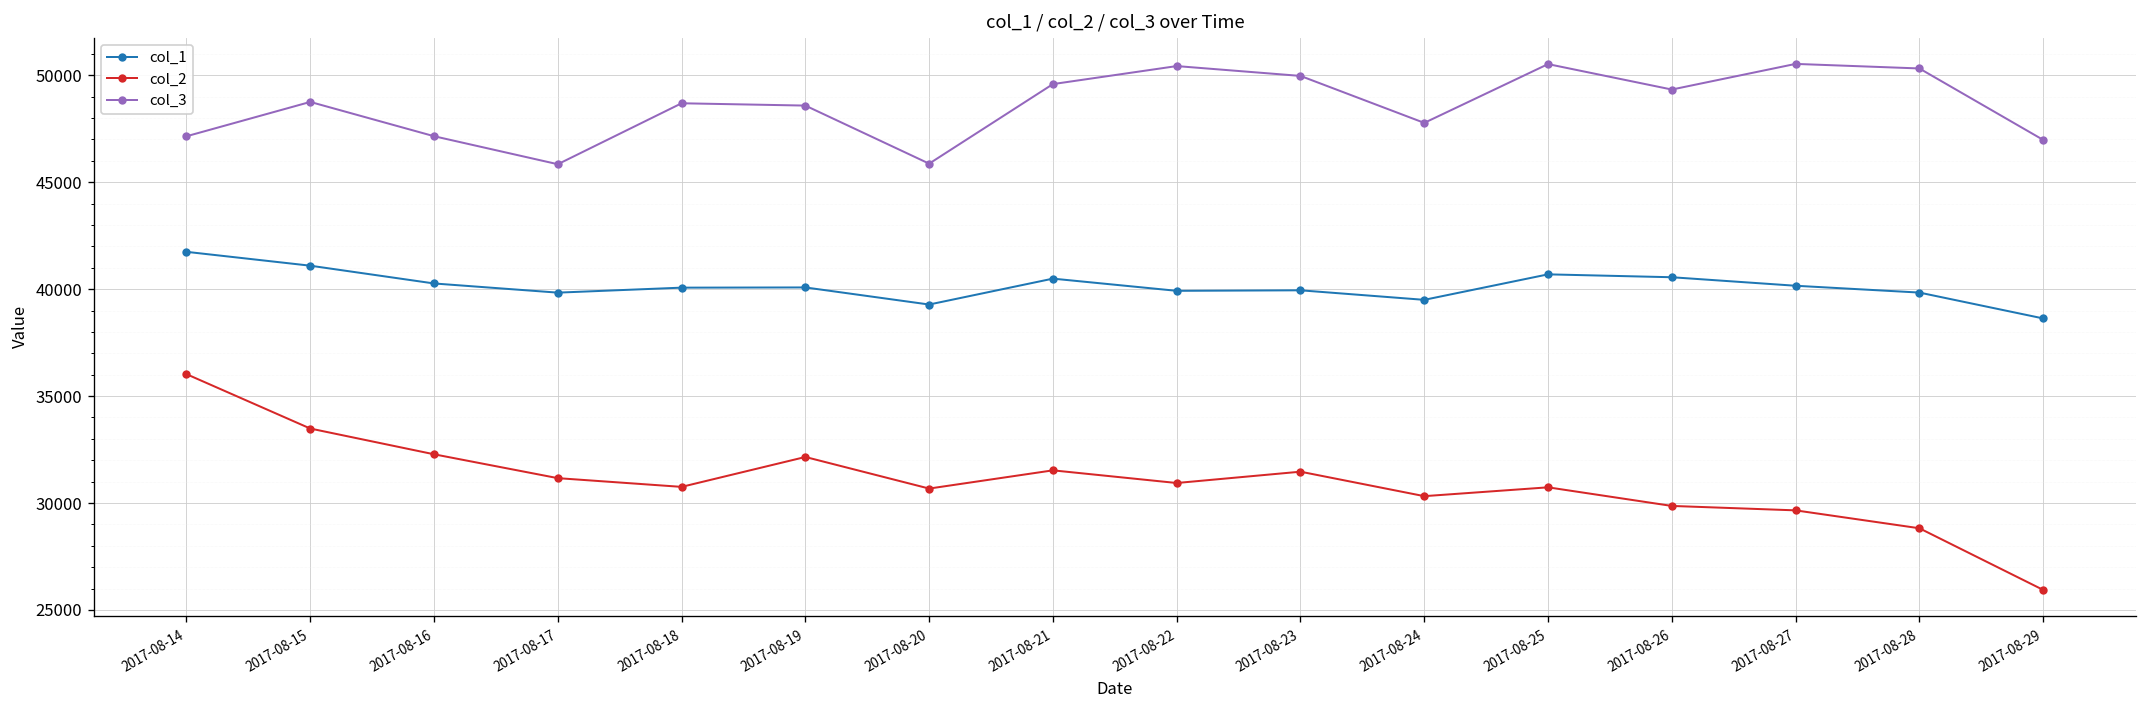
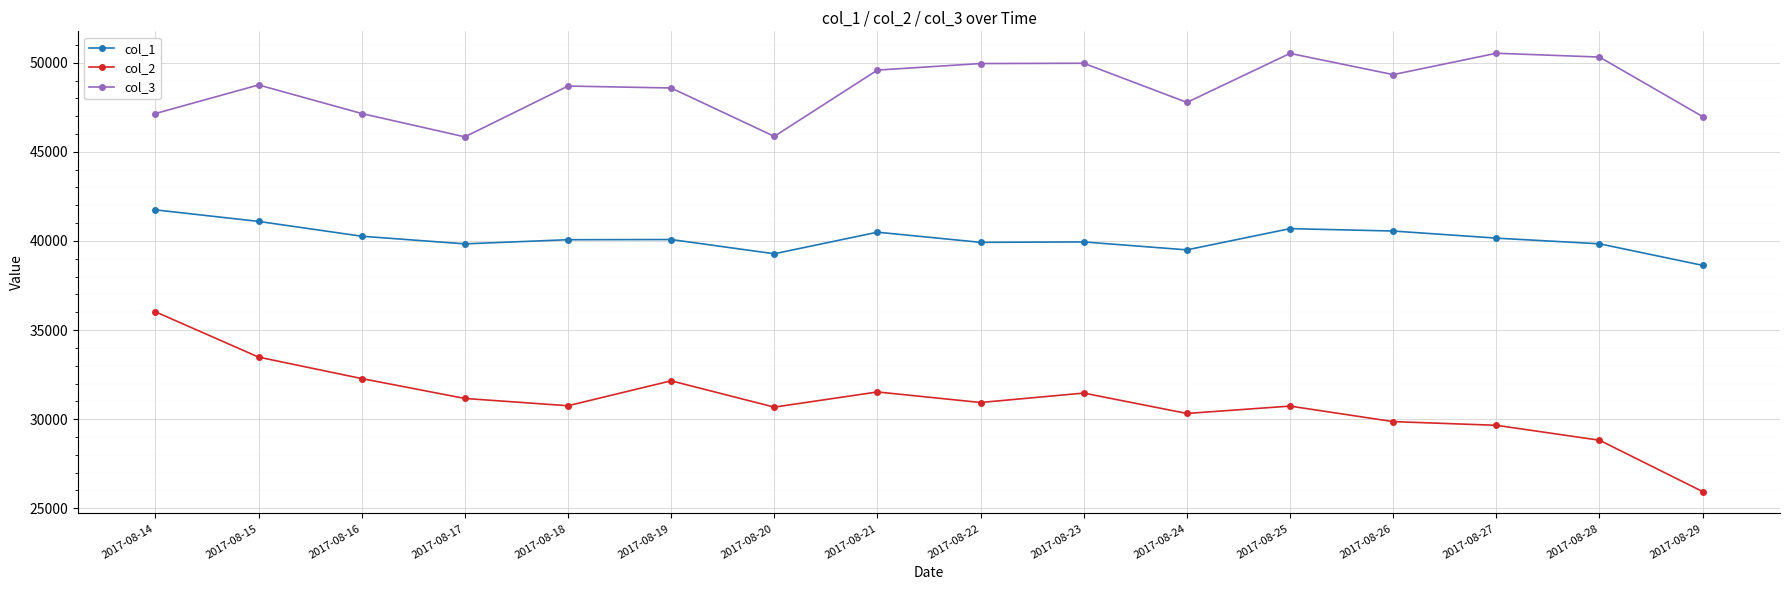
col_3, 2017-08-22: 50400 -> 50000
